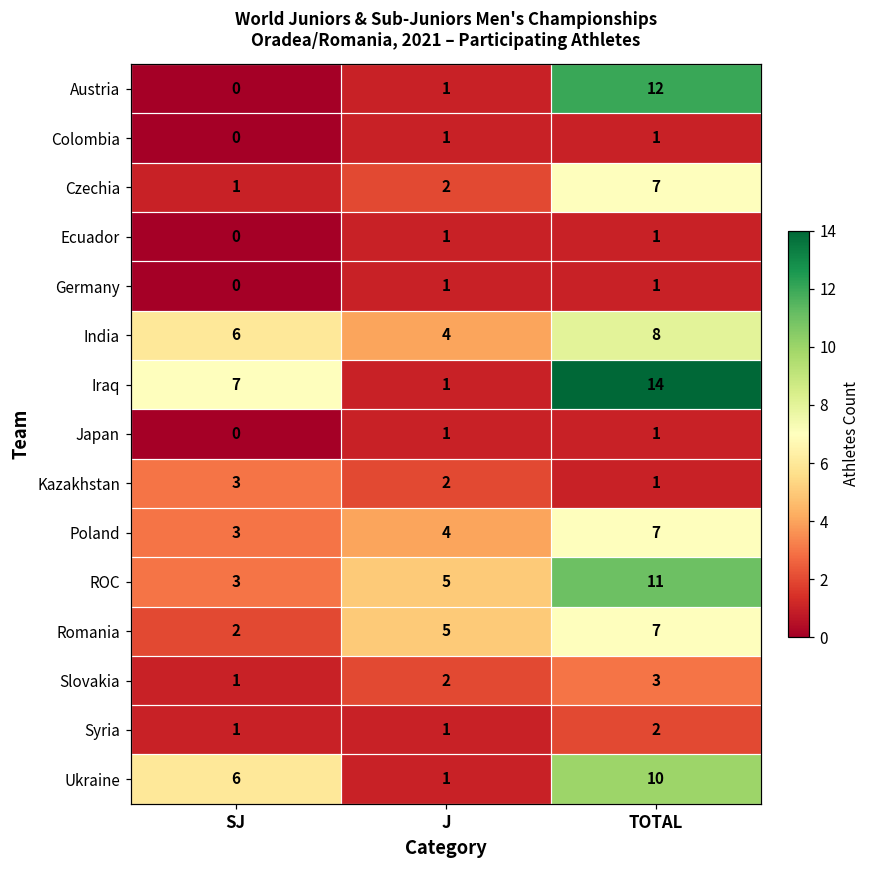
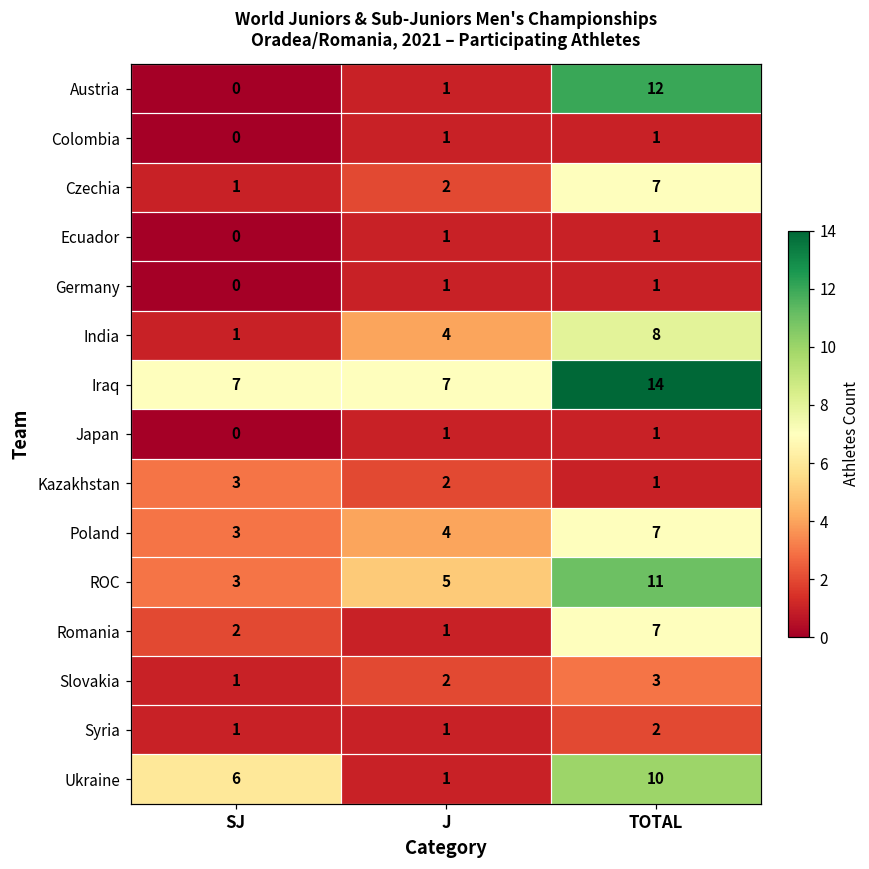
India, SJ: 6 -> 1
Iraq, J: 1 -> 7
Romania, J: 5 -> 1
